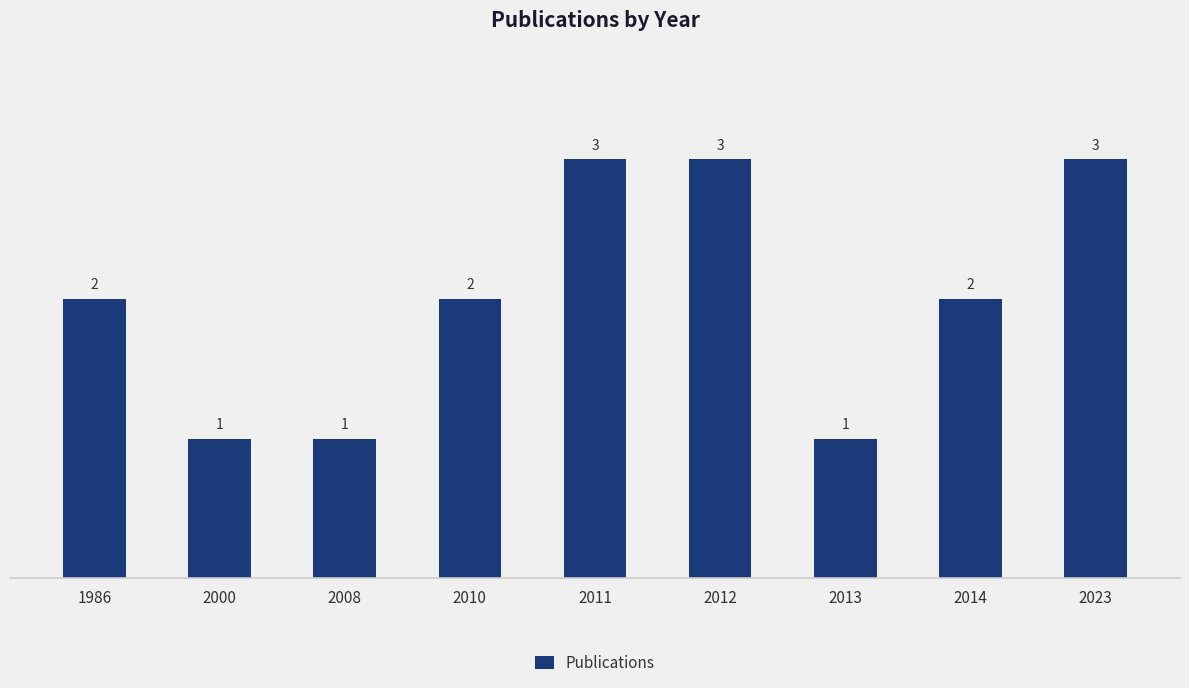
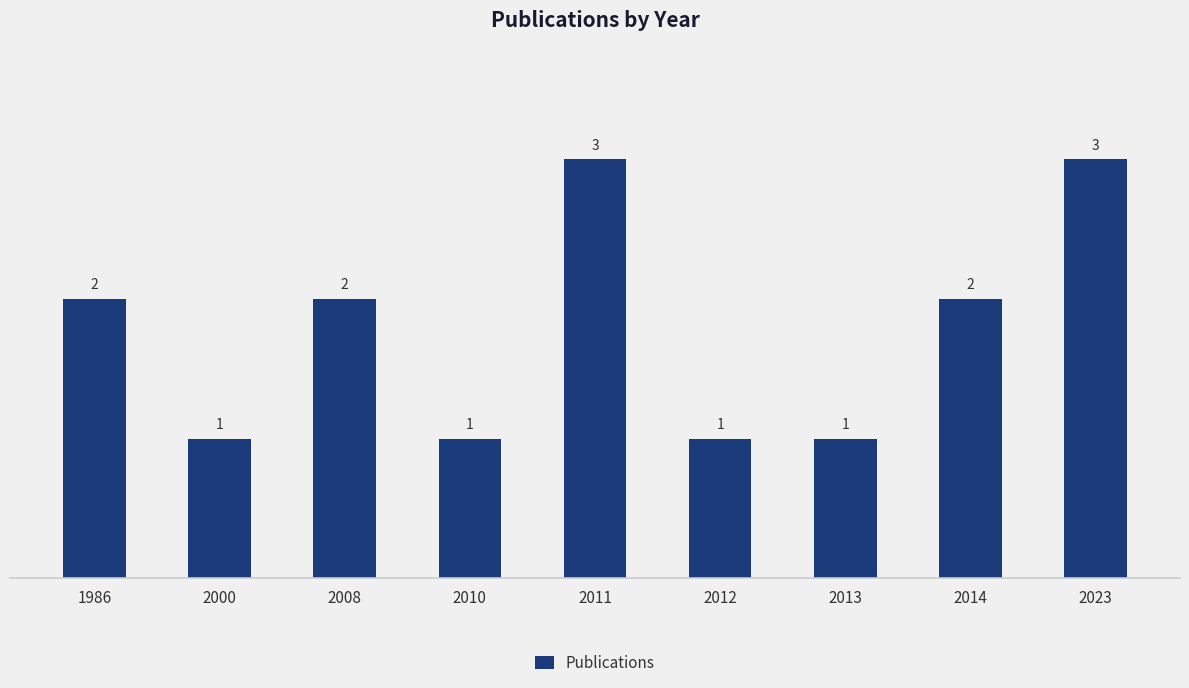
2008: 1 -> 2
2010: 2 -> 1
2012: 3 -> 1
